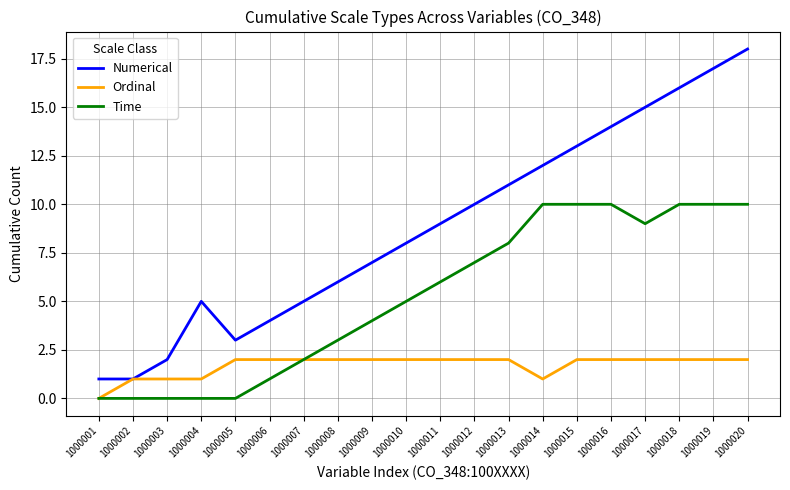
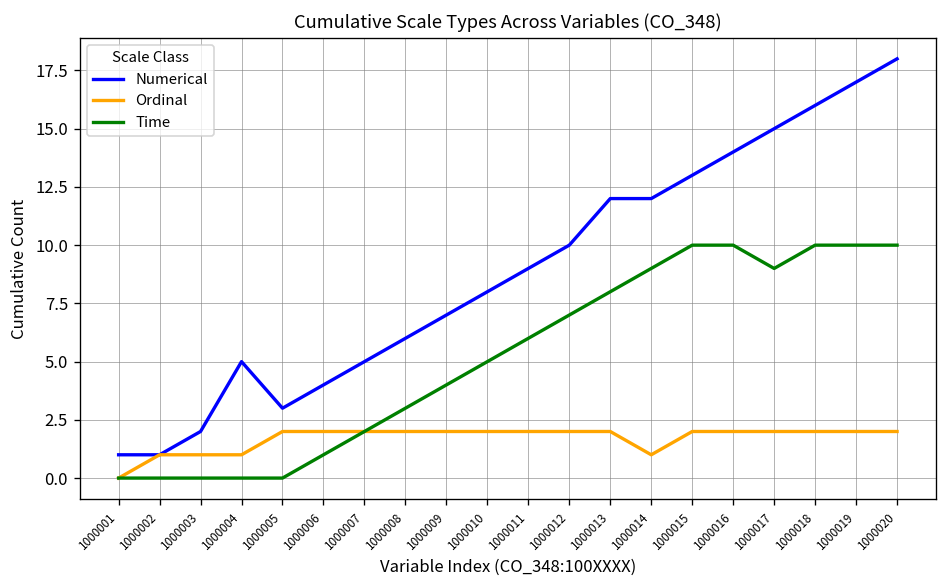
Numerical, 1000013: 11 -> 12
Time, 1000014: 10 -> 9
